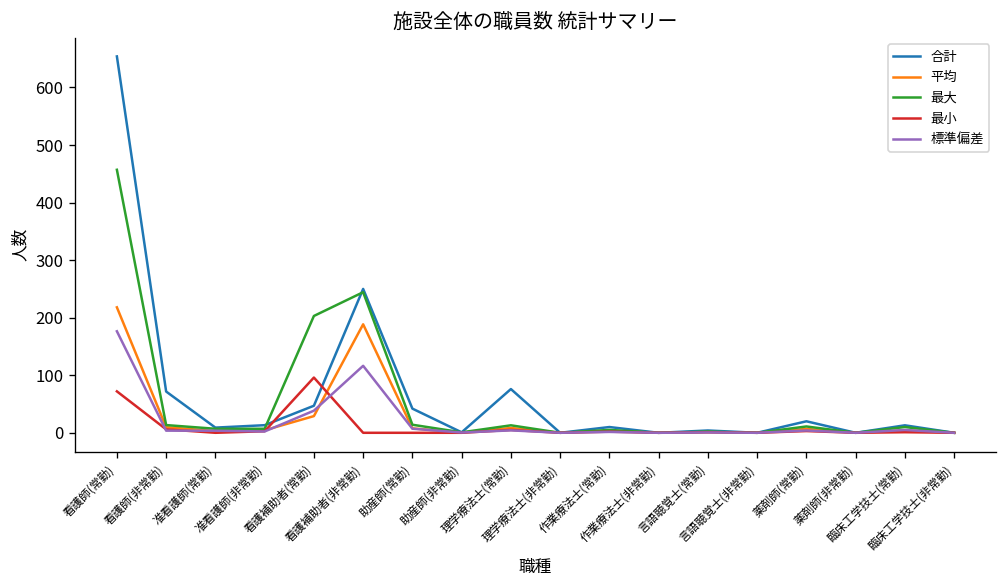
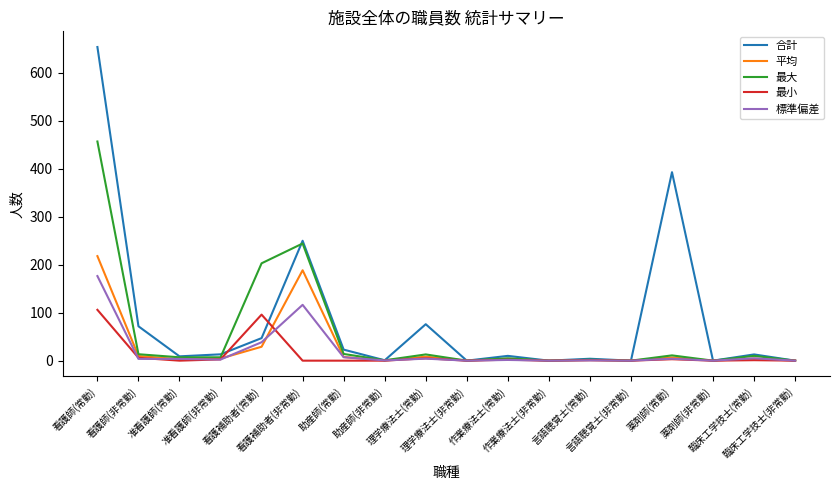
最小, 看護師(常勤): 70 -> 110
合計, 助産師(常勤): 40 -> 20
合計, 薬剤師(常勤): 20 -> 390
